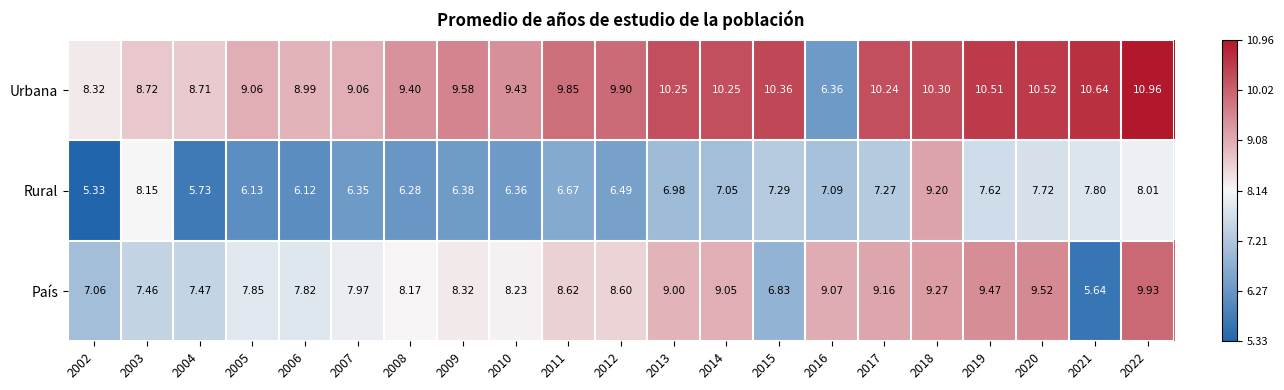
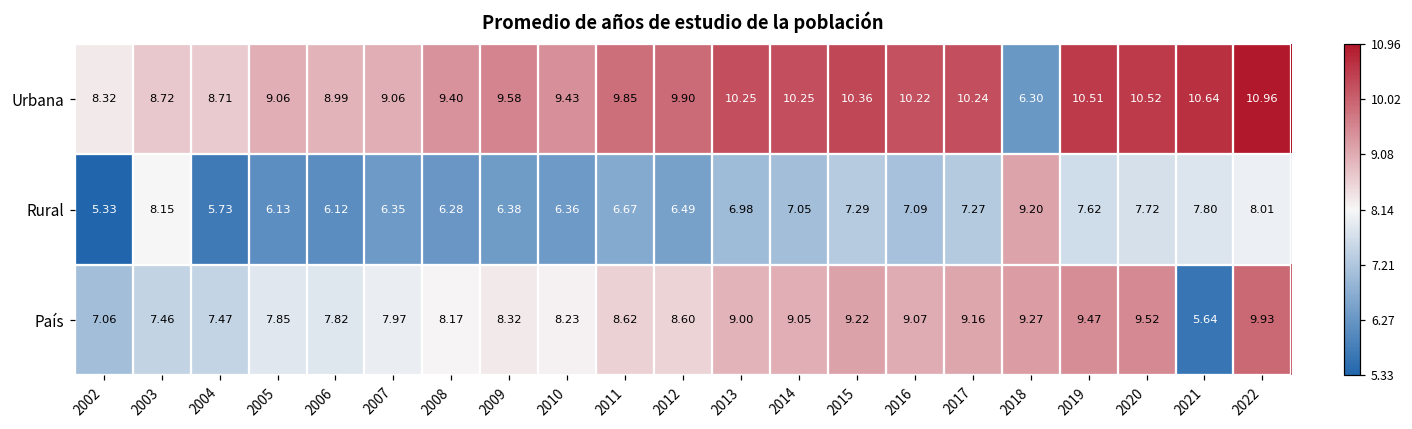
Urbana, 2016: 6.36 -> 10.22
Urbana, 2018: 10.30 -> 6.30
País, 2015: 6.83 -> 9.22
